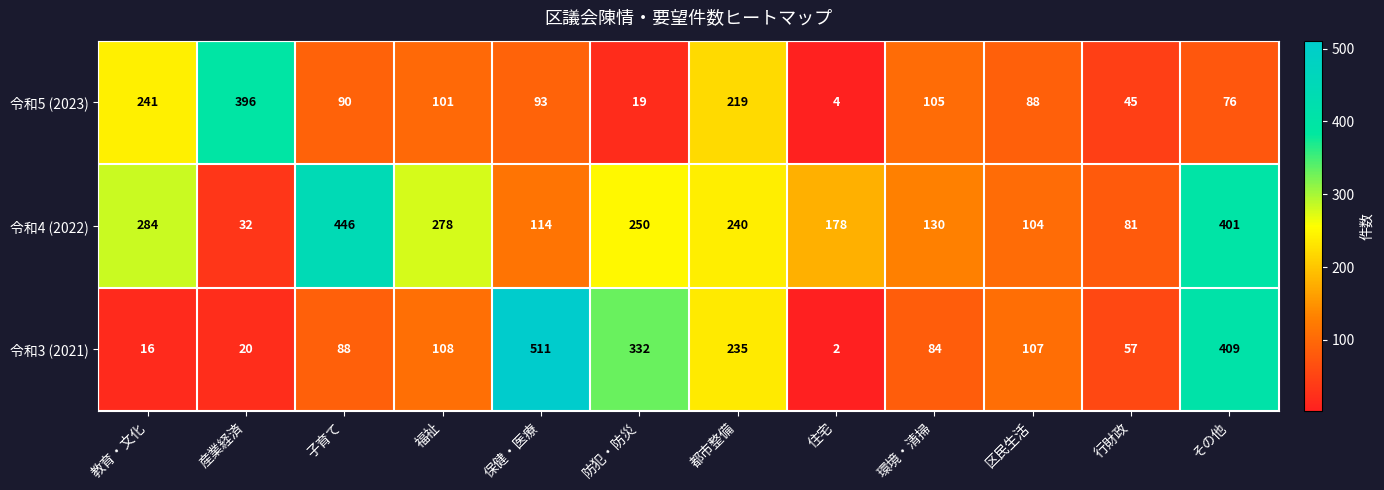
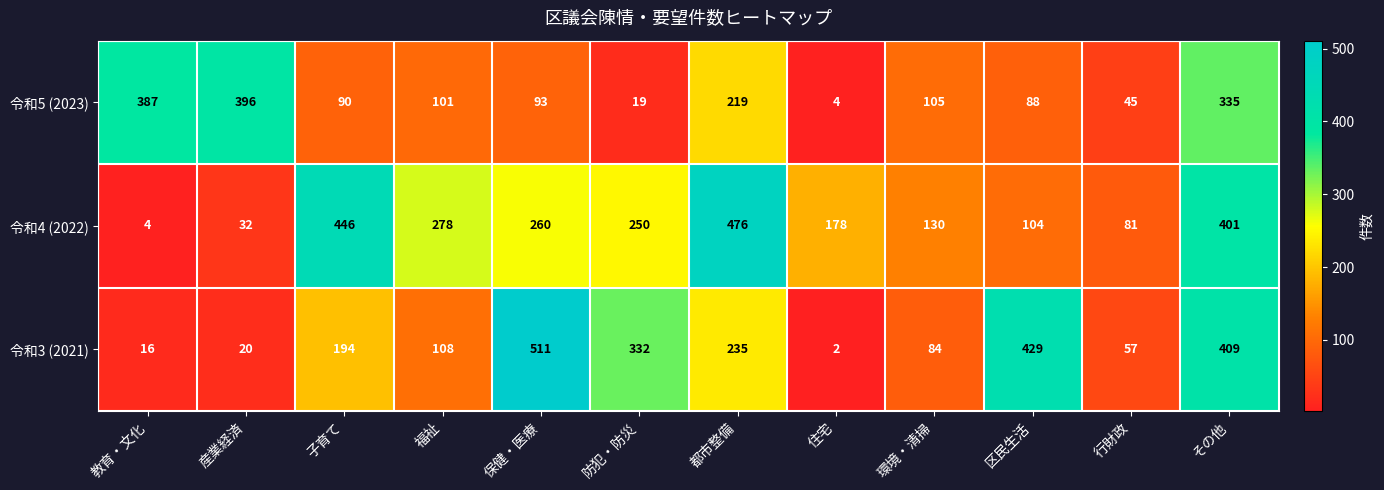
令和5 (2023), 教育・文化: 241 -> 387
令和5 (2023), その他: 76 -> 335
令和4 (2022), 教育・文化: 284 -> 4
令和4 (2022), 保健・医療: 114 -> 260
令和4 (2022), 都市整備: 240 -> 476
令和3 (2021), 子育て: 88 -> 194
令和3 (2021), 区民生活: 107 -> 429
